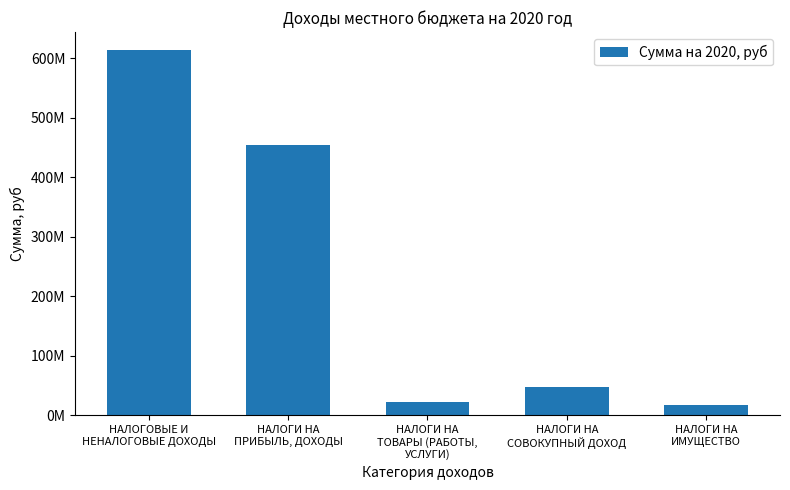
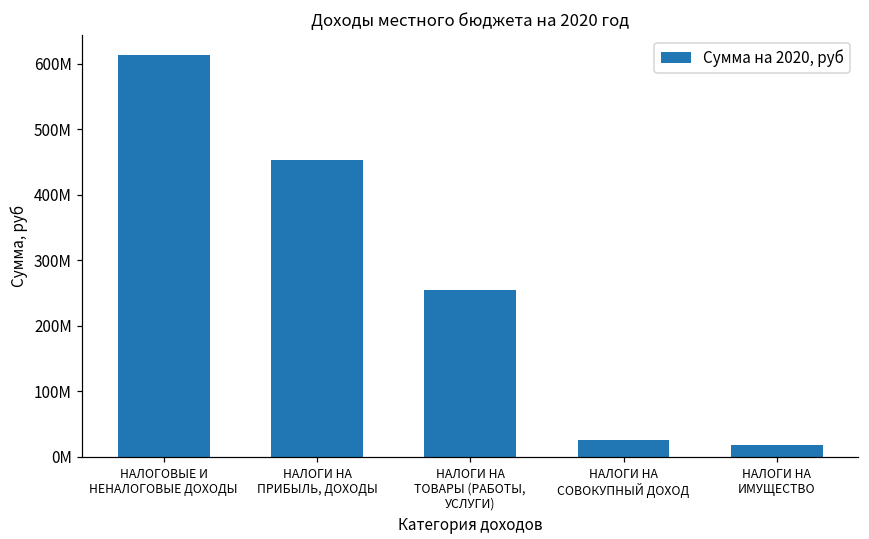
НАЛОГИ НА ТОВАРЫ (РАБОТЫ, УСЛУГИ): 20000000 -> 260000000
НАЛОГИ НА СОВОКУПНЫЙ ДОХОД: 50000000 -> 30000000
